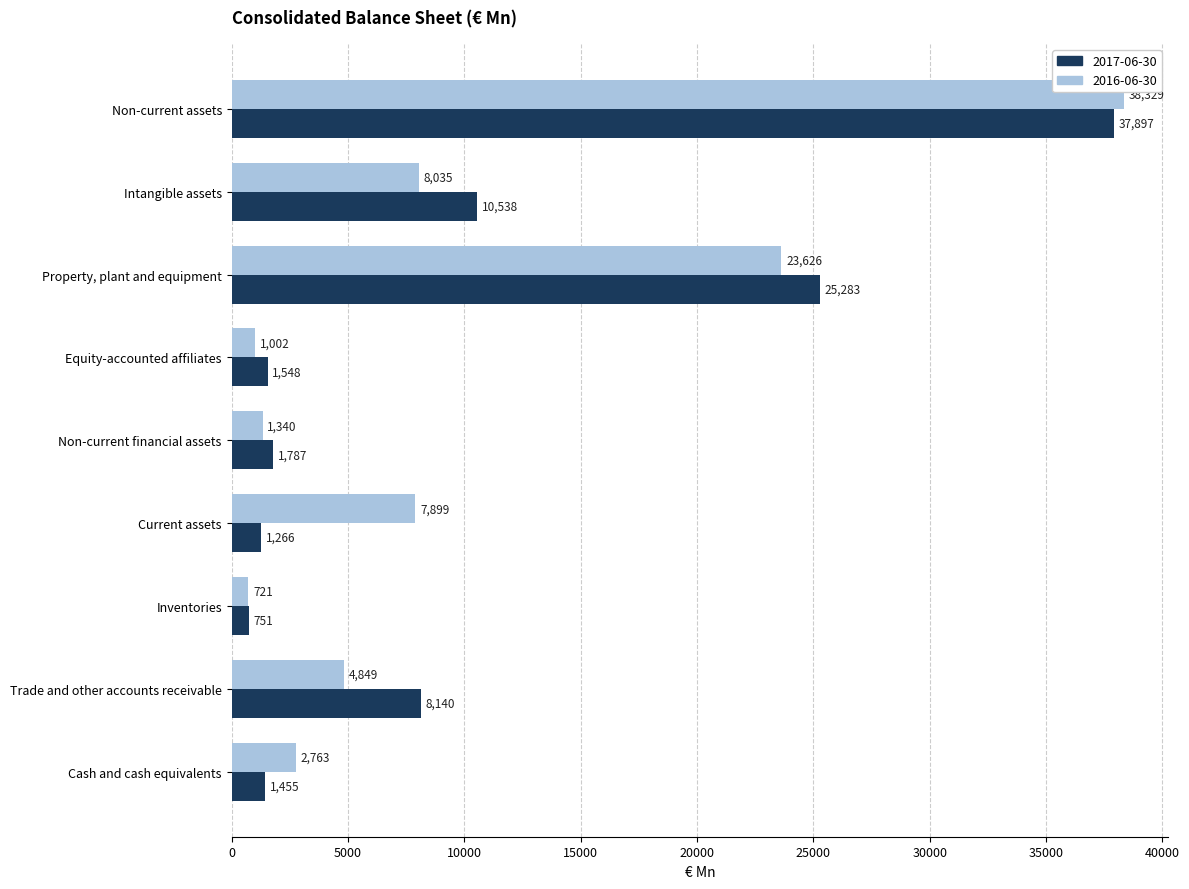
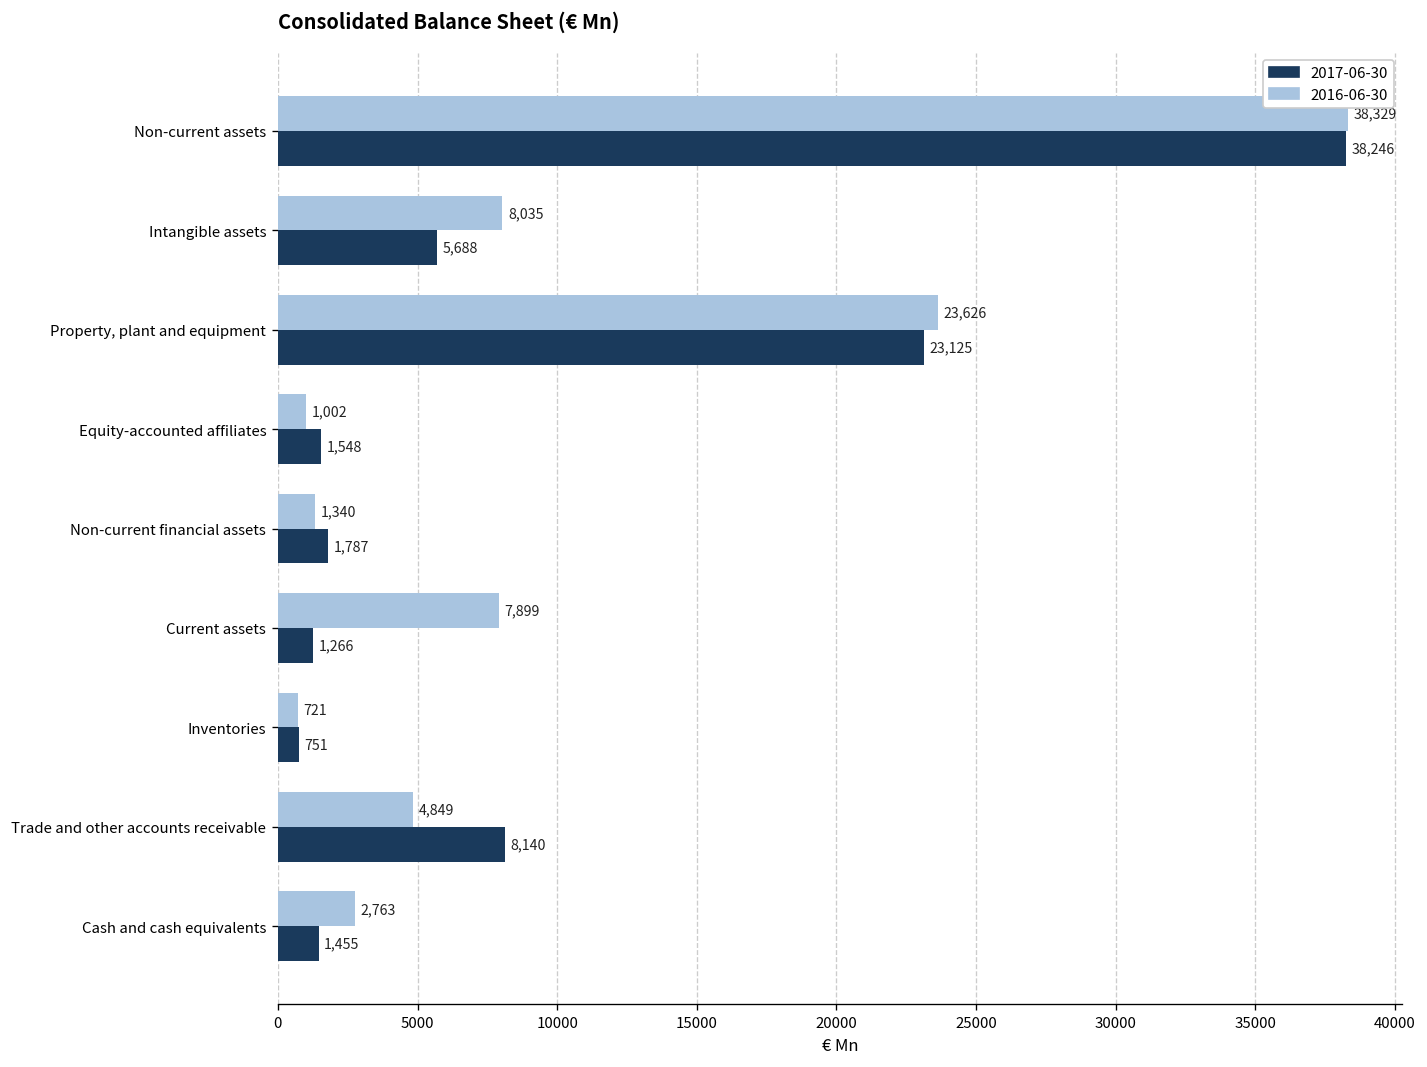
2017-06-30, Non-current assets: 37,897 -> 38,246
2017-06-30, Intangible assets: 10,538 -> 5,688
2017-06-30, Property, plant and equipment: 25,283 -> 23,125
